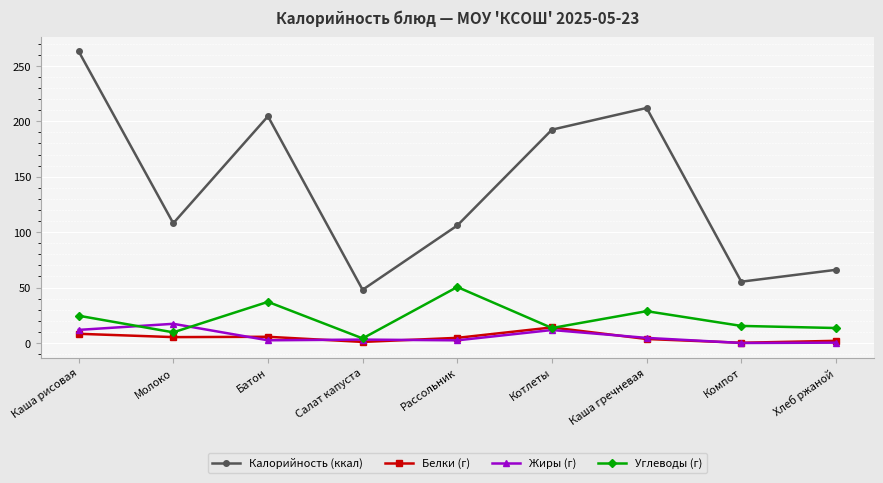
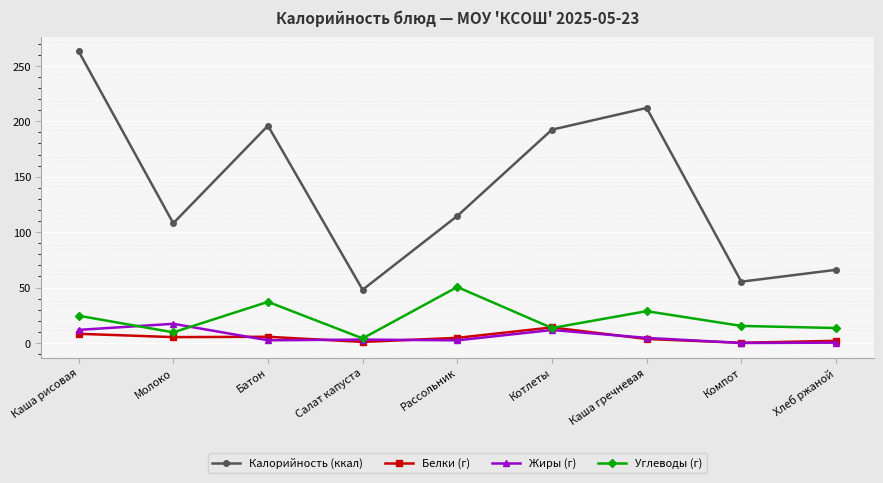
Калорийность (ккал), Батон: 205 -> 196
Калорийность (ккал), Рассольник: 106 -> 115
